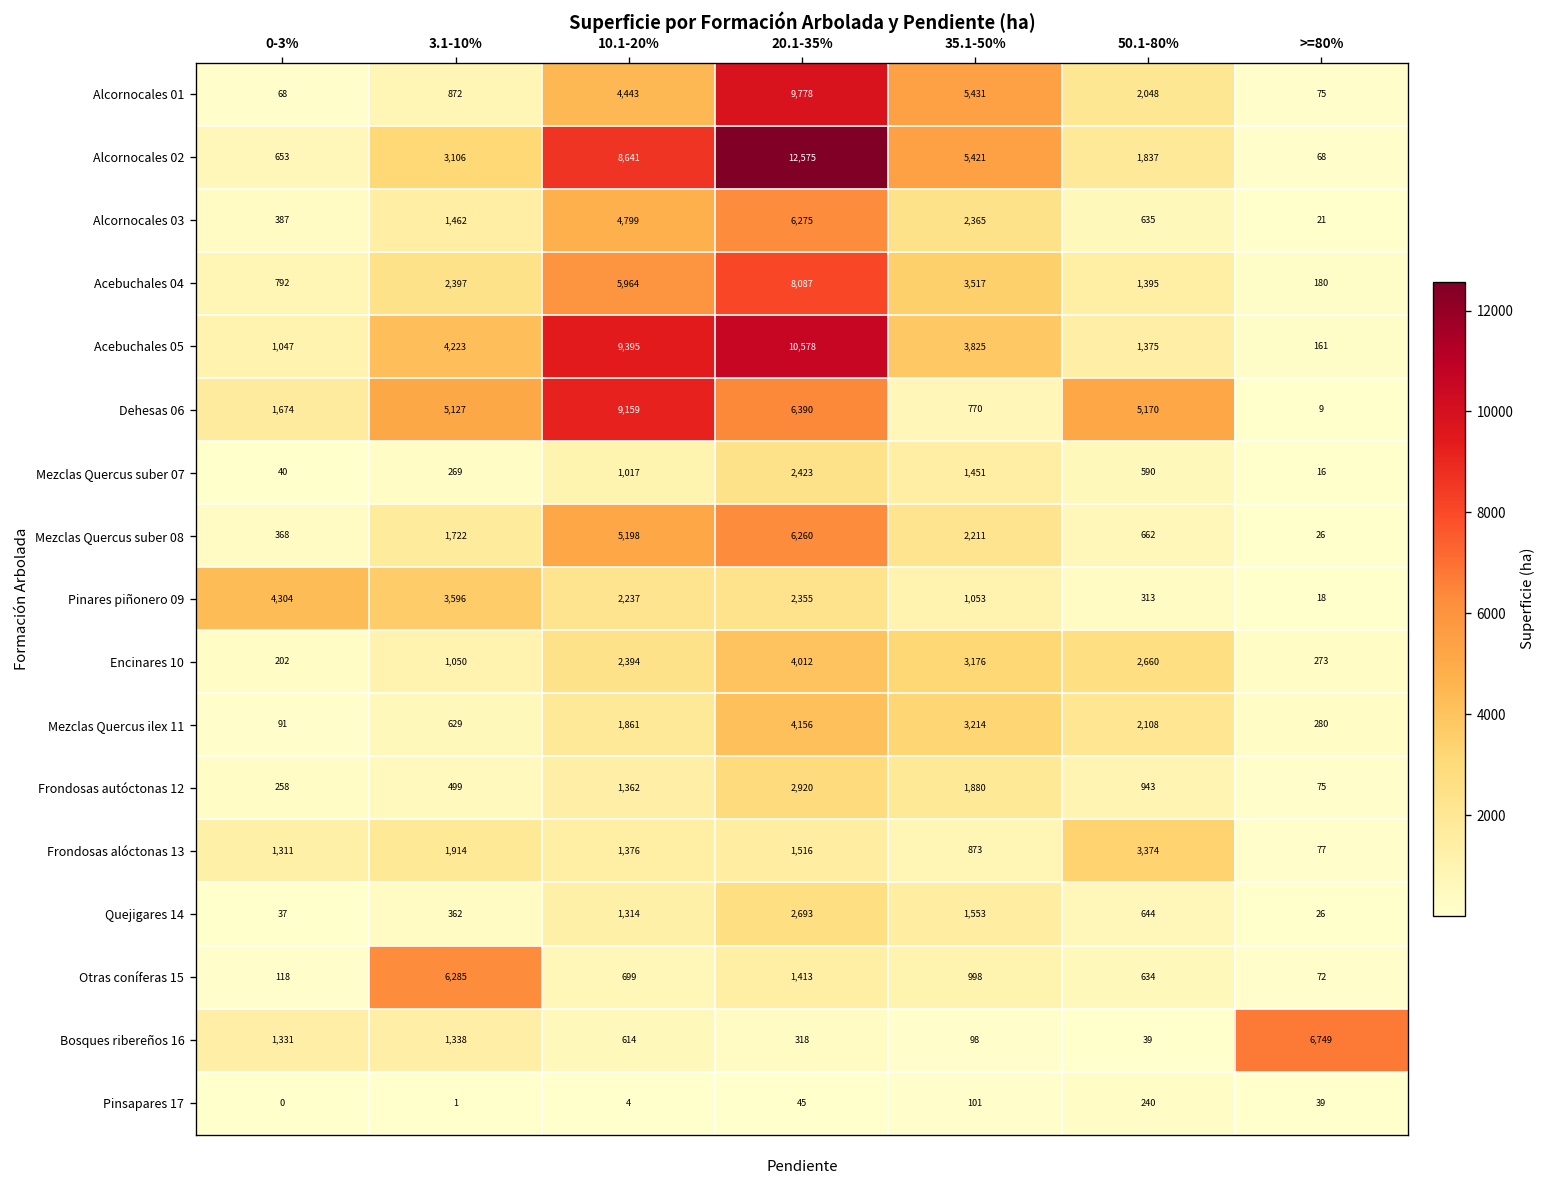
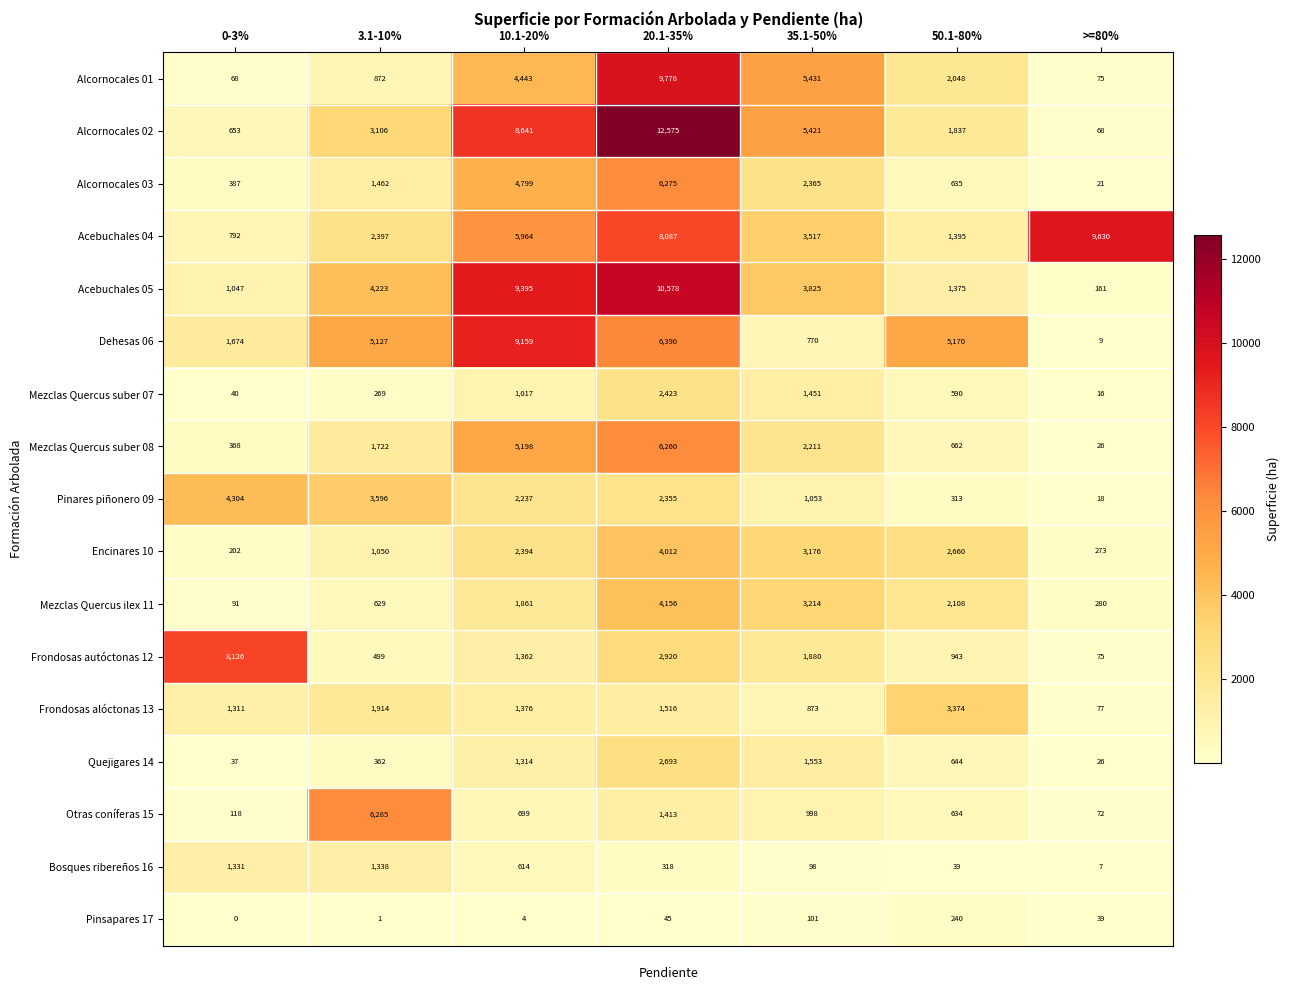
Acebuchales 04, >=80%: 180 -> 9,630
Frondosas autóctonas 12, 0-3%: 258 -> 8,126
Bosques ribereños 16, >=80%: 6,749 -> 7
